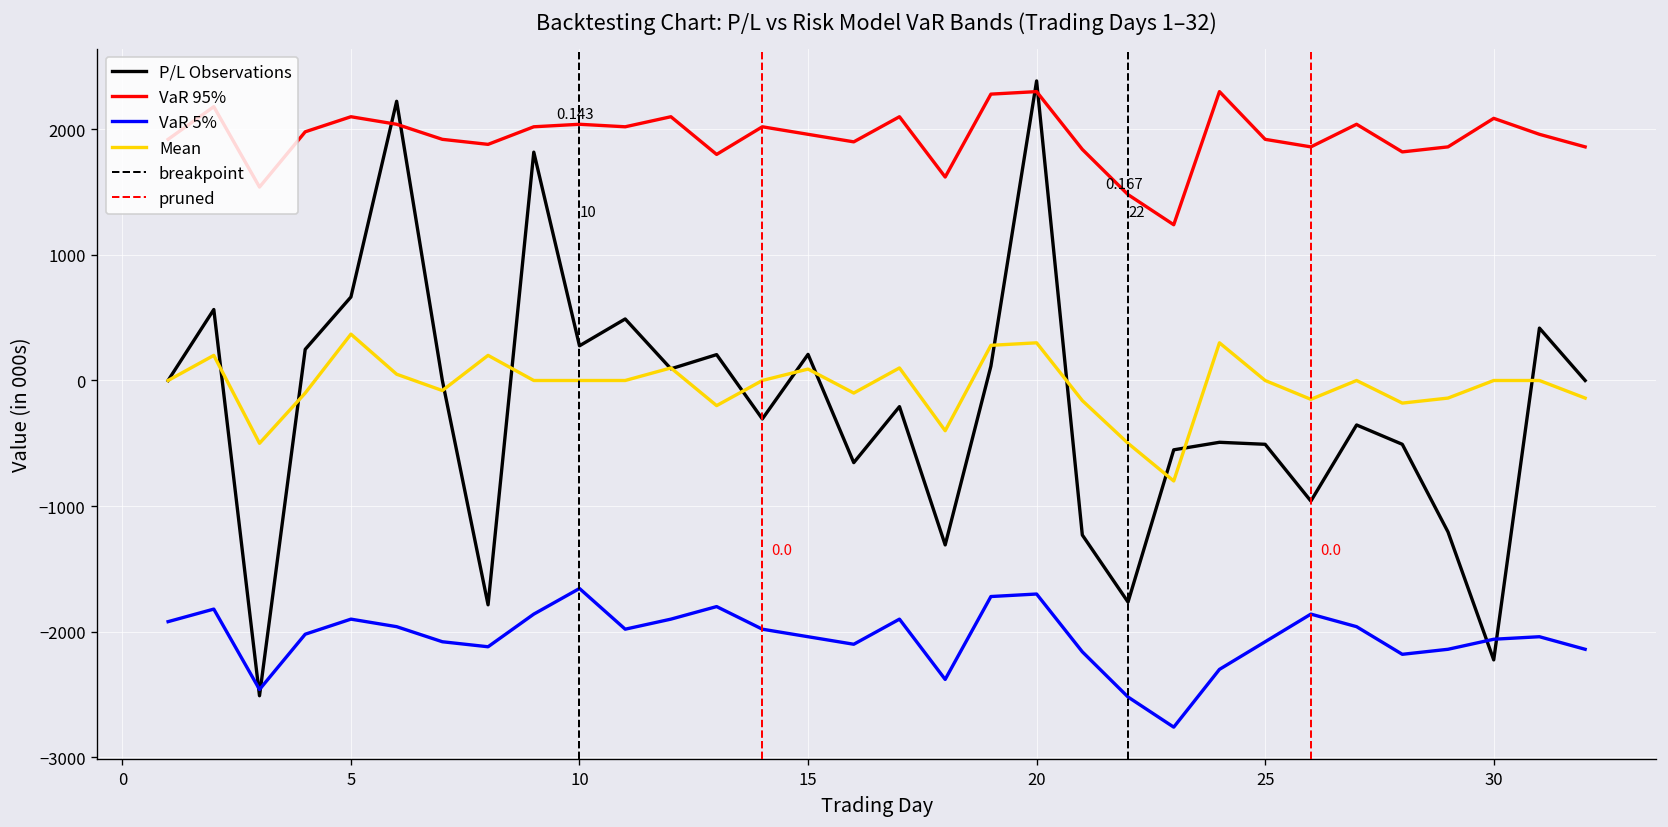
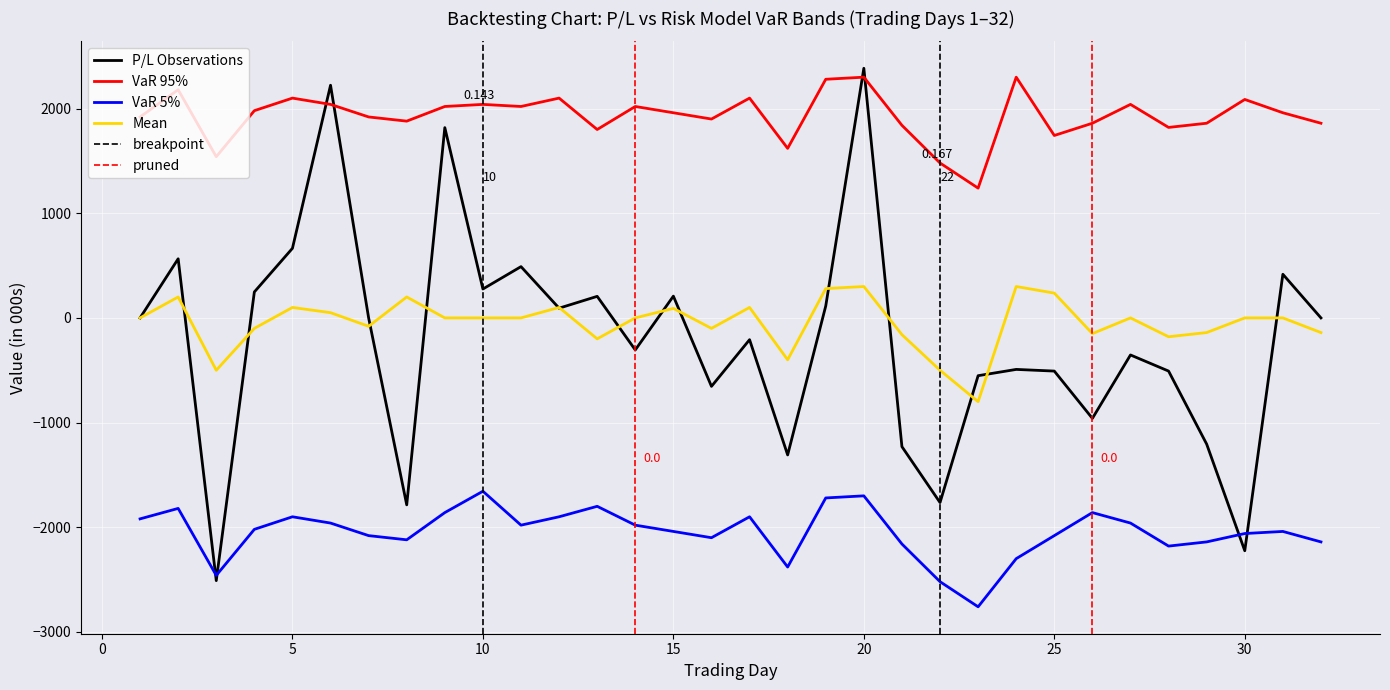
Mean, 5: 370 -> 100
VaR 95%, 25: 1920 -> 1740
Mean, 25: 0 -> 240
